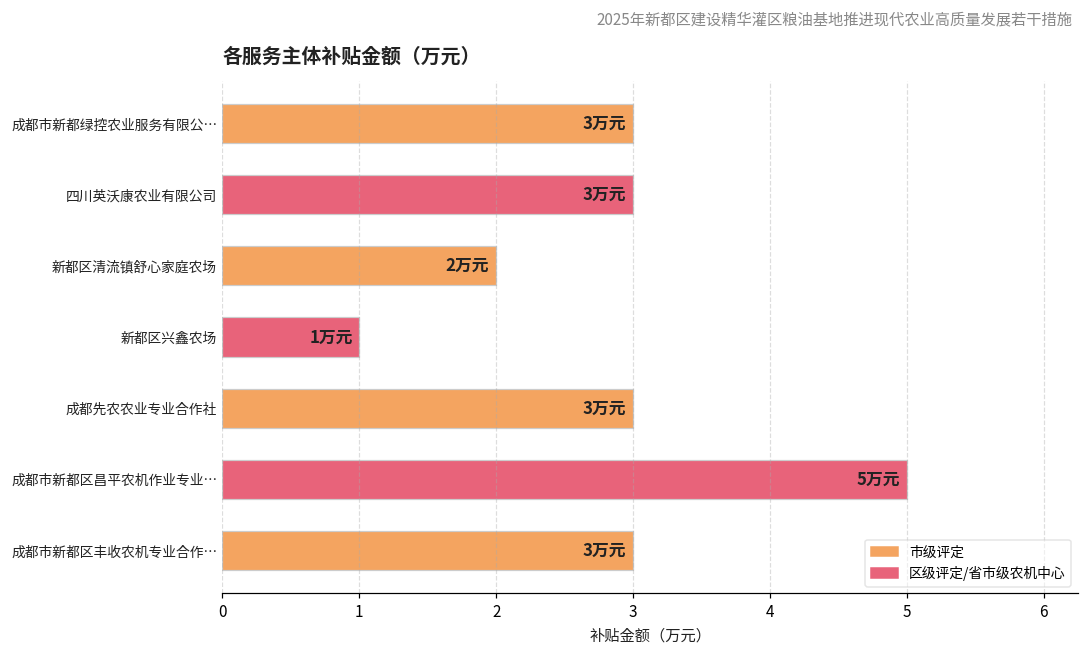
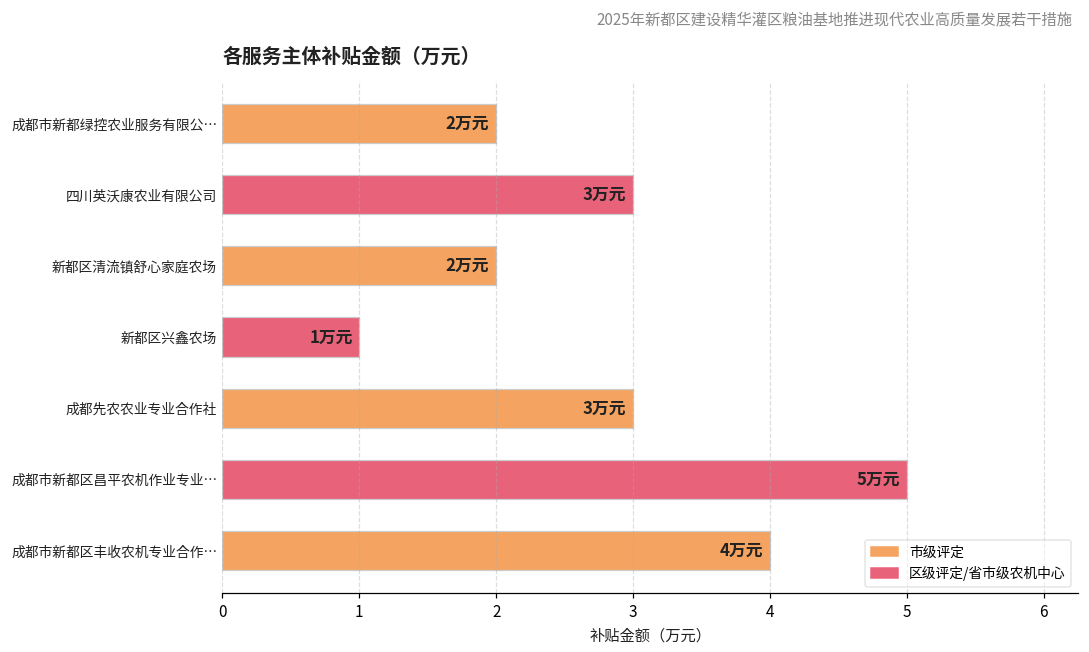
成都市新都绿控农业服务有限公…: 3 -> 2
成都市新都区丰收农机专业合作…: 3 -> 4
